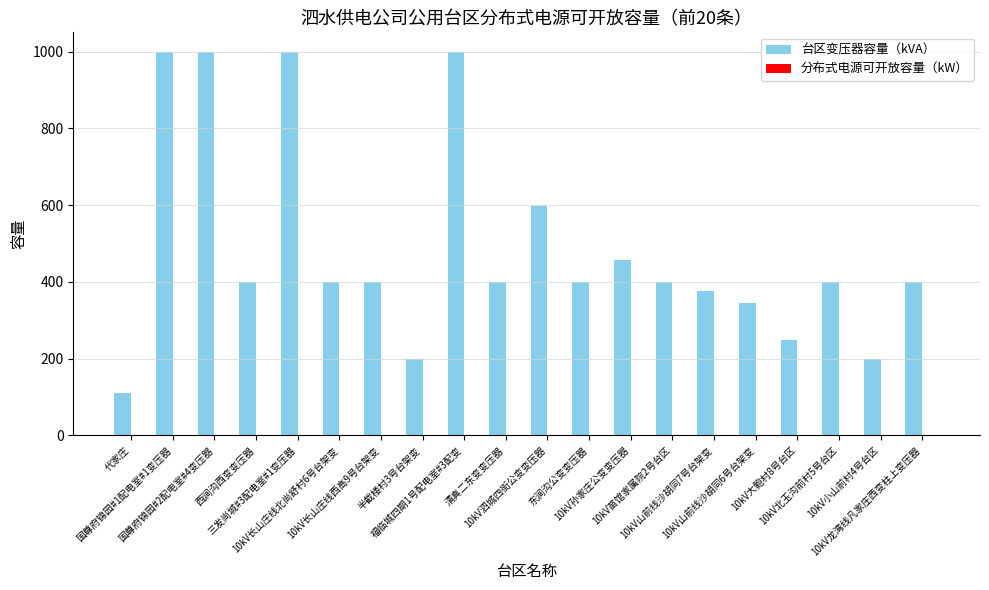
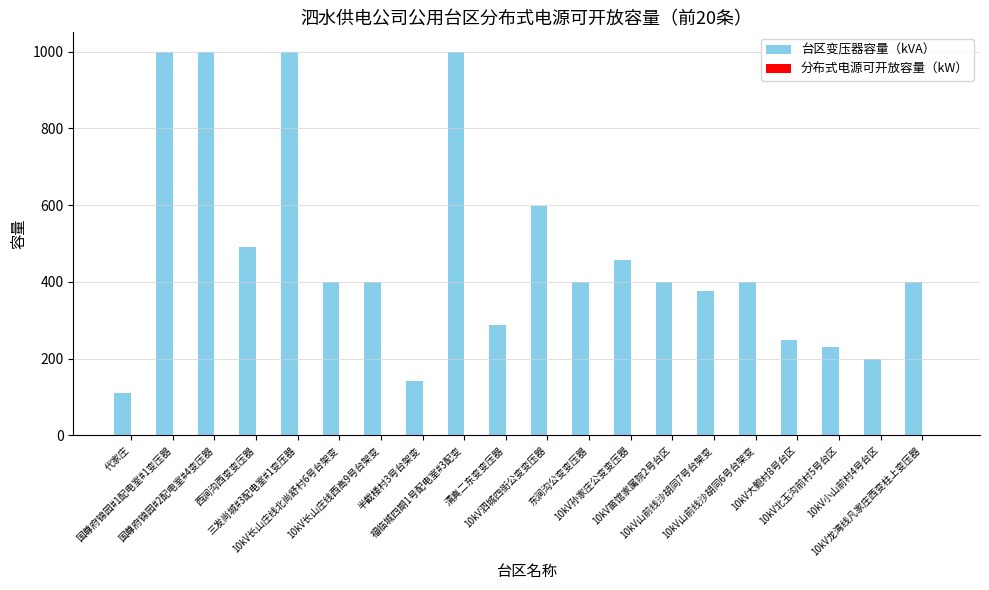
台区变压器容量（kVA）, 西涧沟西变变压器: 400 -> 490
台区变压器容量（kVA）, 半截楼村3号台架变: 200 -> 140
台区变压器容量（kVA）, 清真二东变变压器: 400 -> 290
台区变压器容量（kVA）, 10kV山前线沙胡同6号台架变: 350 -> 400
台区变压器容量（kVA）, 10kV北玉沟前村5号台区: 400 -> 230
